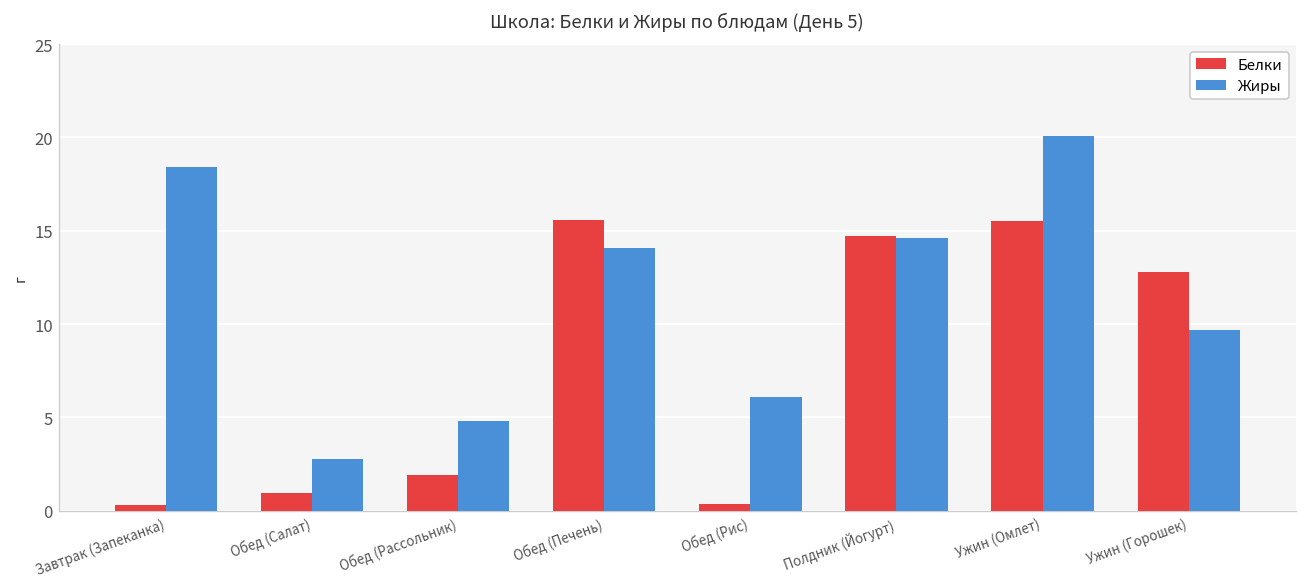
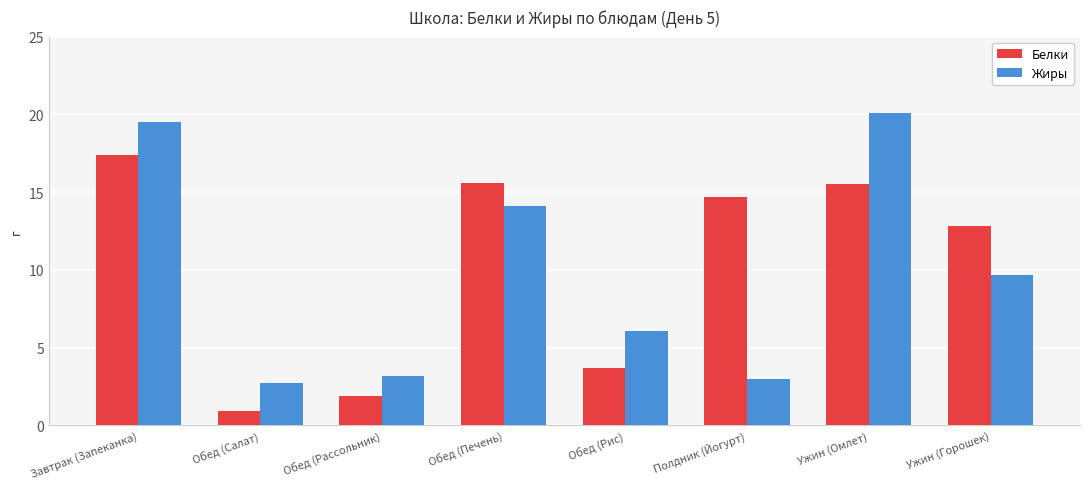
Белки, Завтрак (Запеканка): 0.3 -> 17.4
Жиры, Завтрак (Запеканка): 18.4 -> 19.5
Жиры, Обед (Рассольник): 4.8 -> 3.2
Белки, Обед (Рис): 0.4 -> 3.7
Жиры, Полдник (Йогурт): 14.6 -> 3.0
